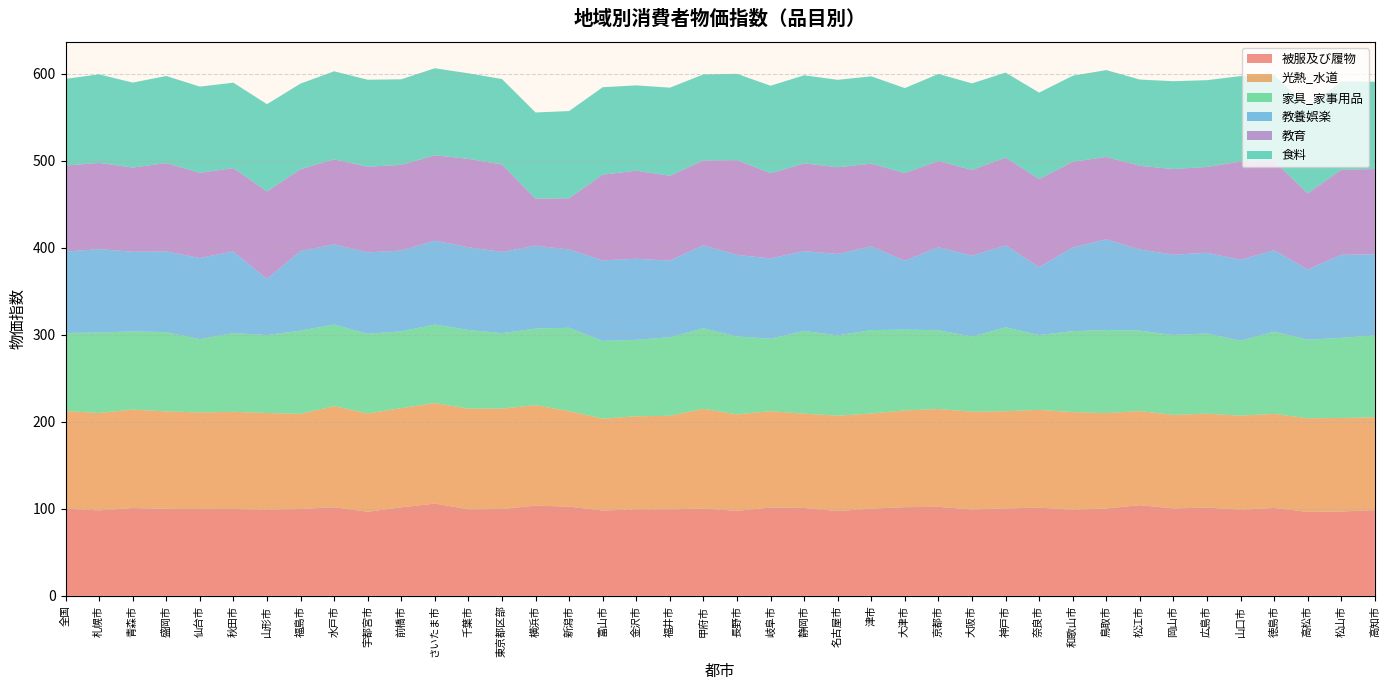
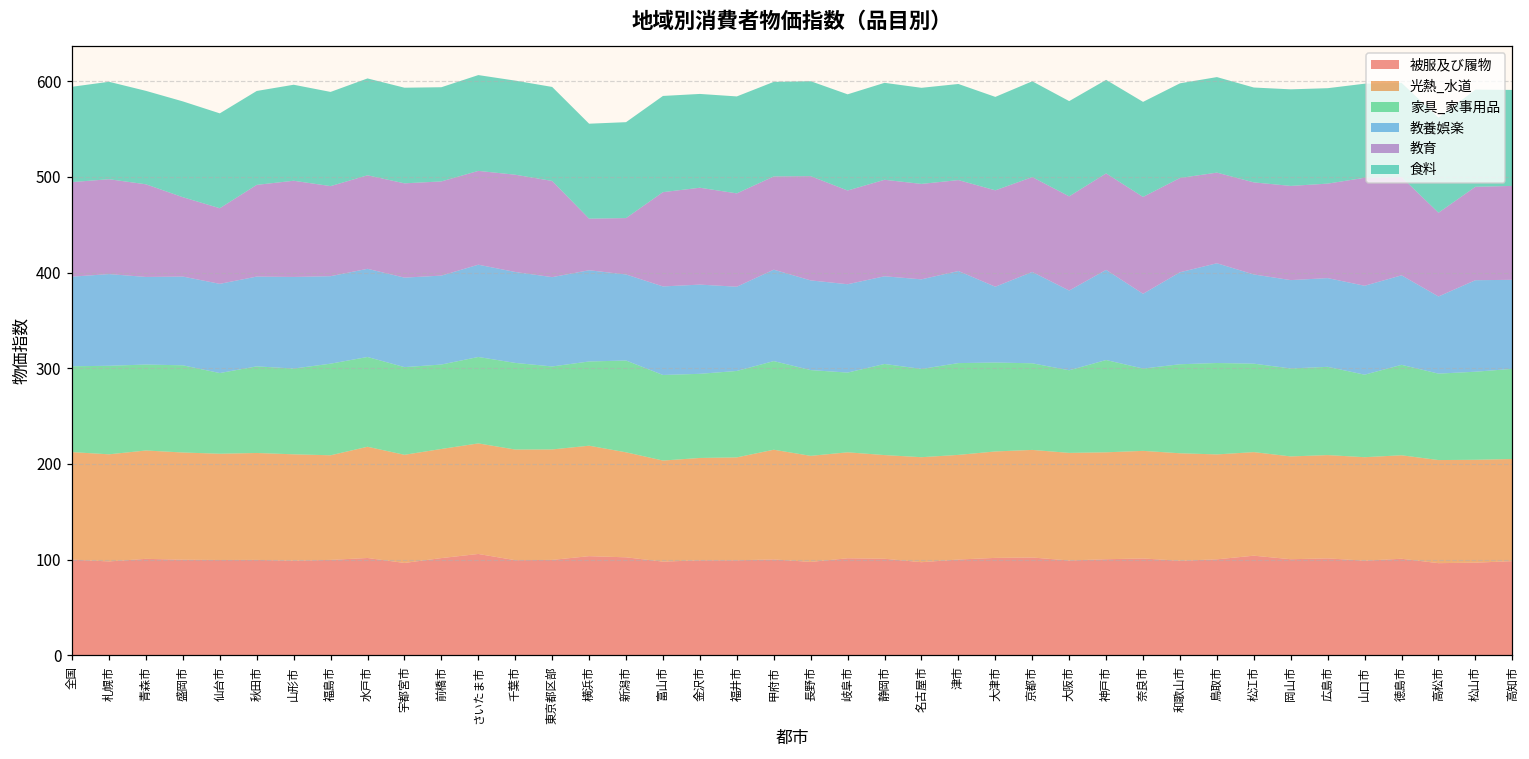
教育, 盛岡市: 100 -> 80
教育, 仙台市: 100 -> 80
教養娯楽, 山形市: 60 -> 100
教養娯楽, 大阪市: 90 -> 80
